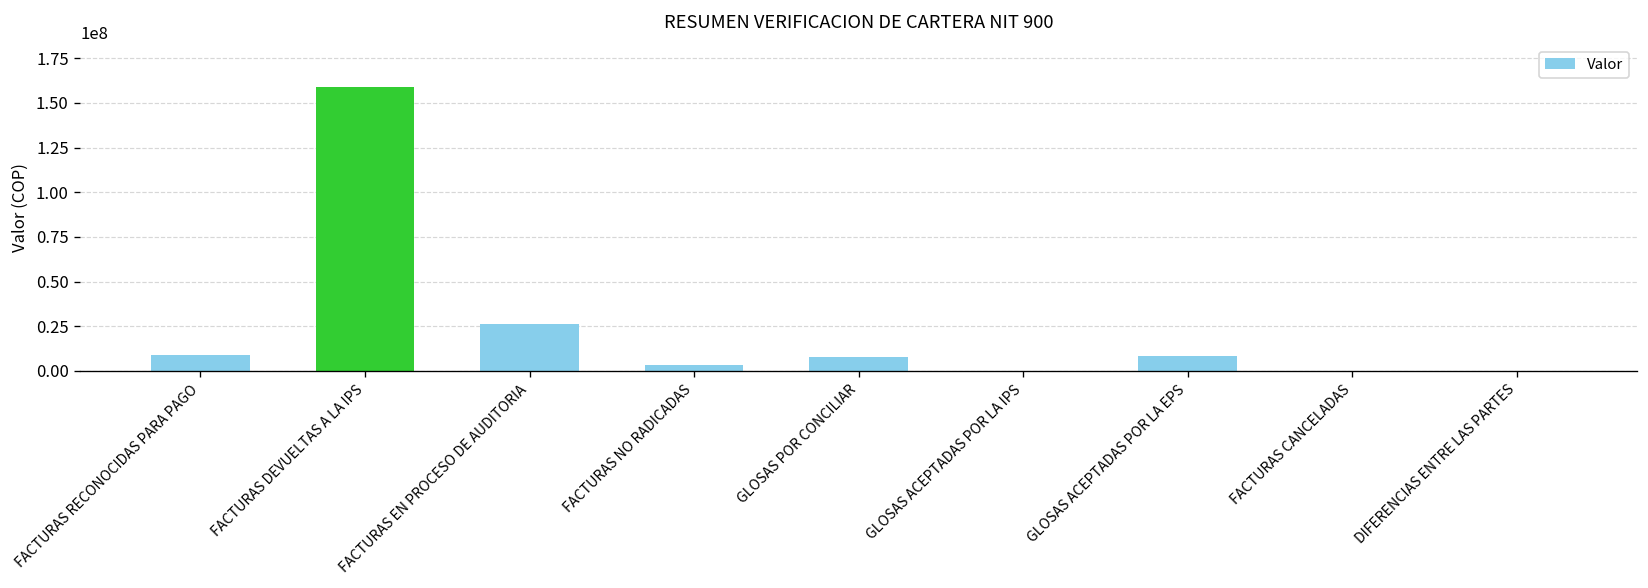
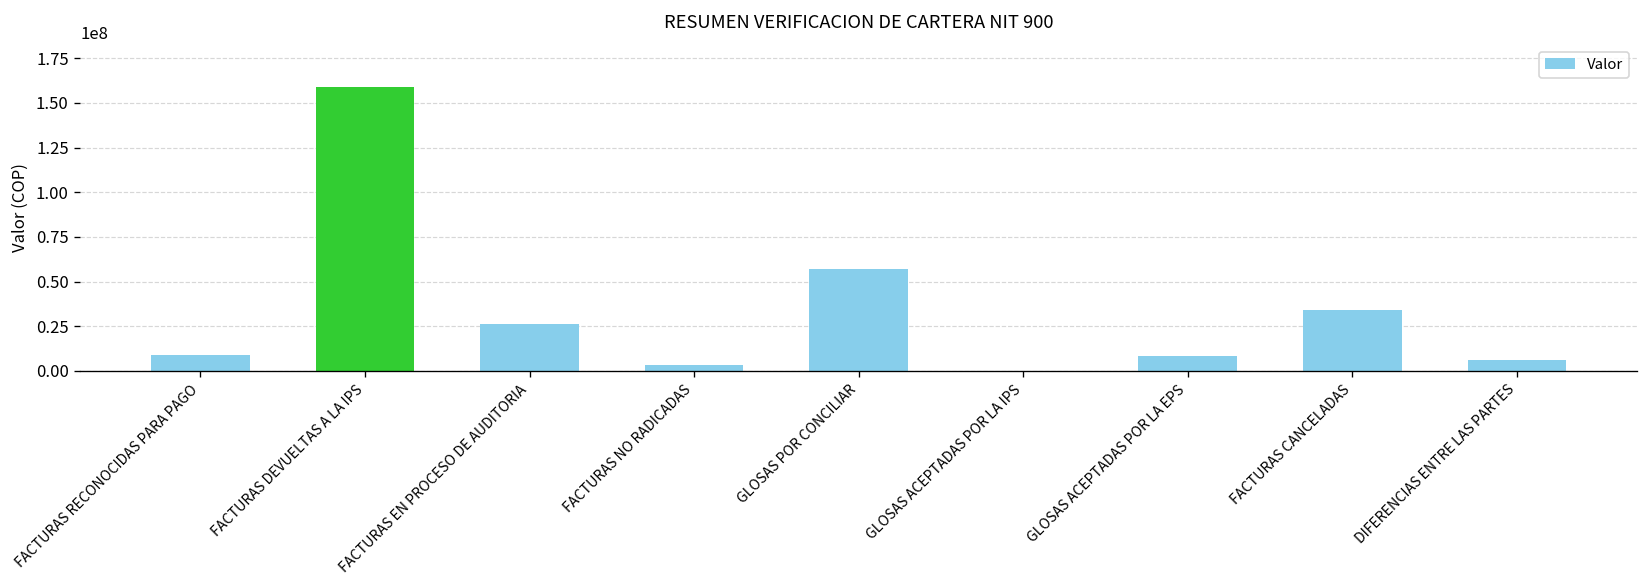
GLOSAS POR CONCILIAR: 8000000 -> 57000000
FACTURAS CANCELADAS: 0 -> 34000000
DIFERENCIAS ENTRE LAS PARTES: 0 -> 6000000
